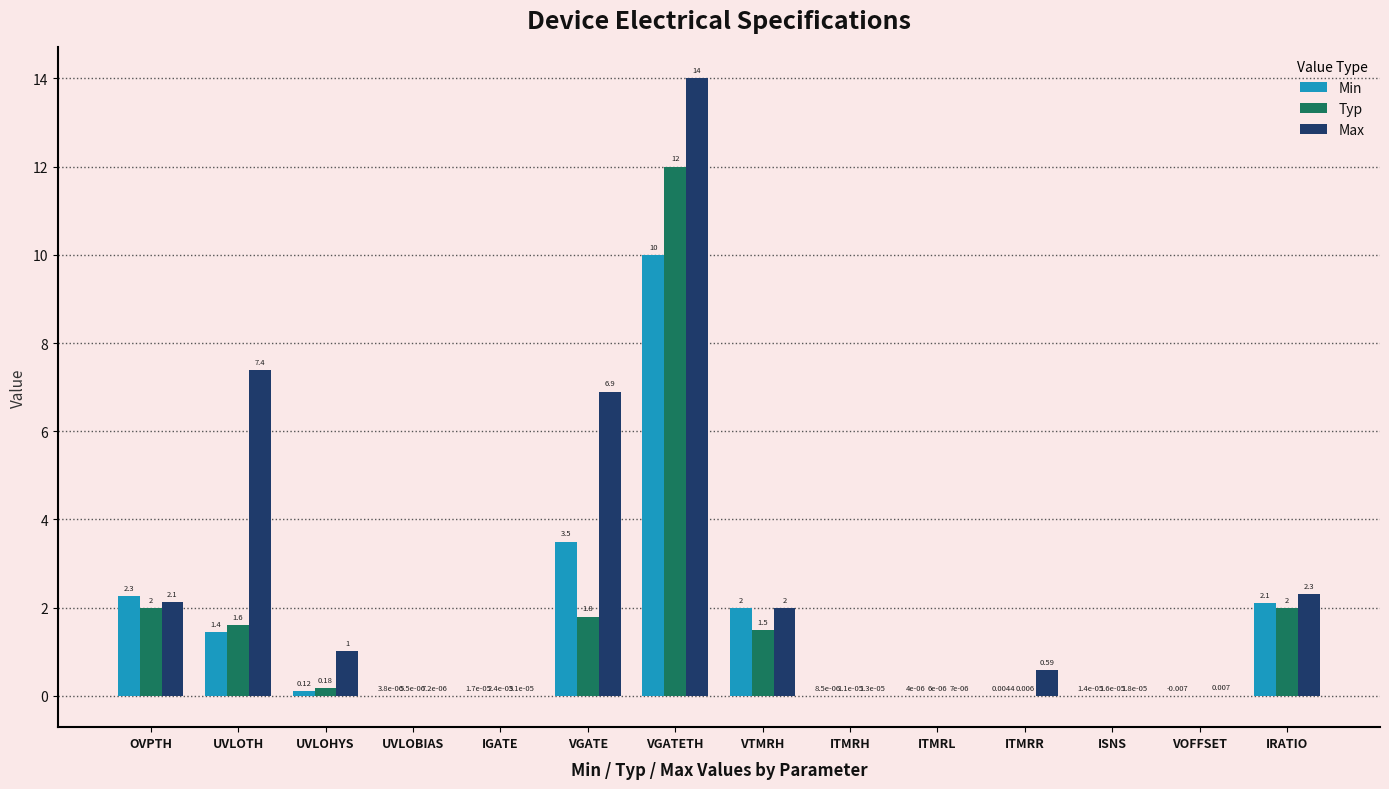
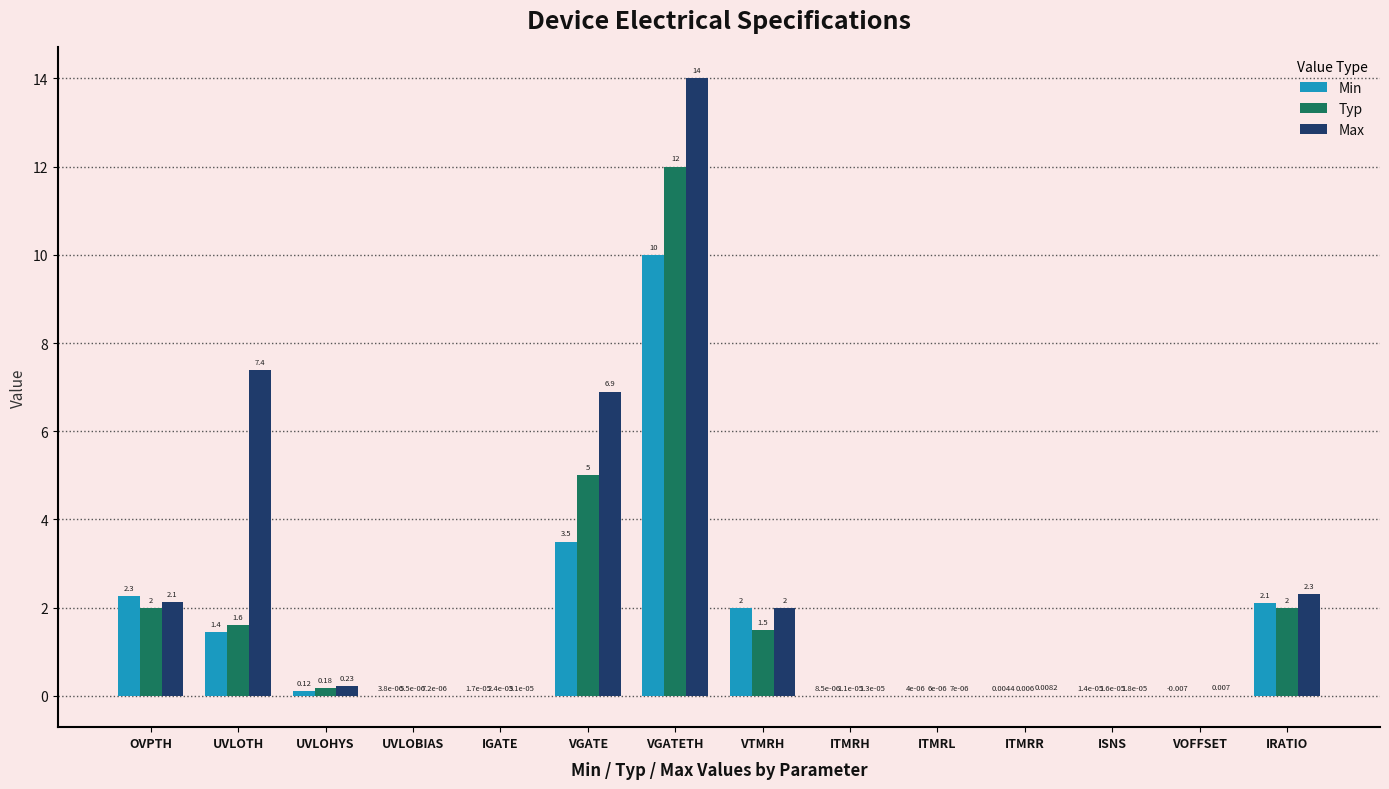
Max, UVLOHYS: 1 -> 0.23
Typ, VGATE: 1.8 -> 5
Max, ITMRR: 0.59 -> 0.0082
